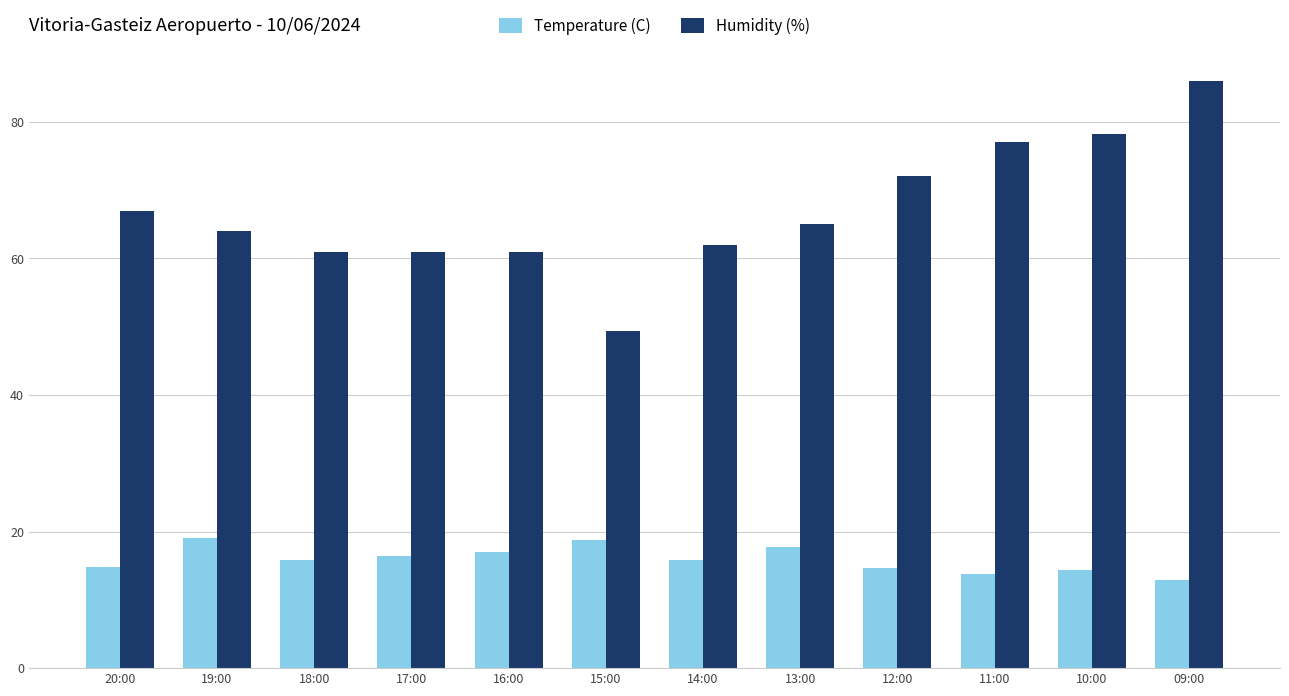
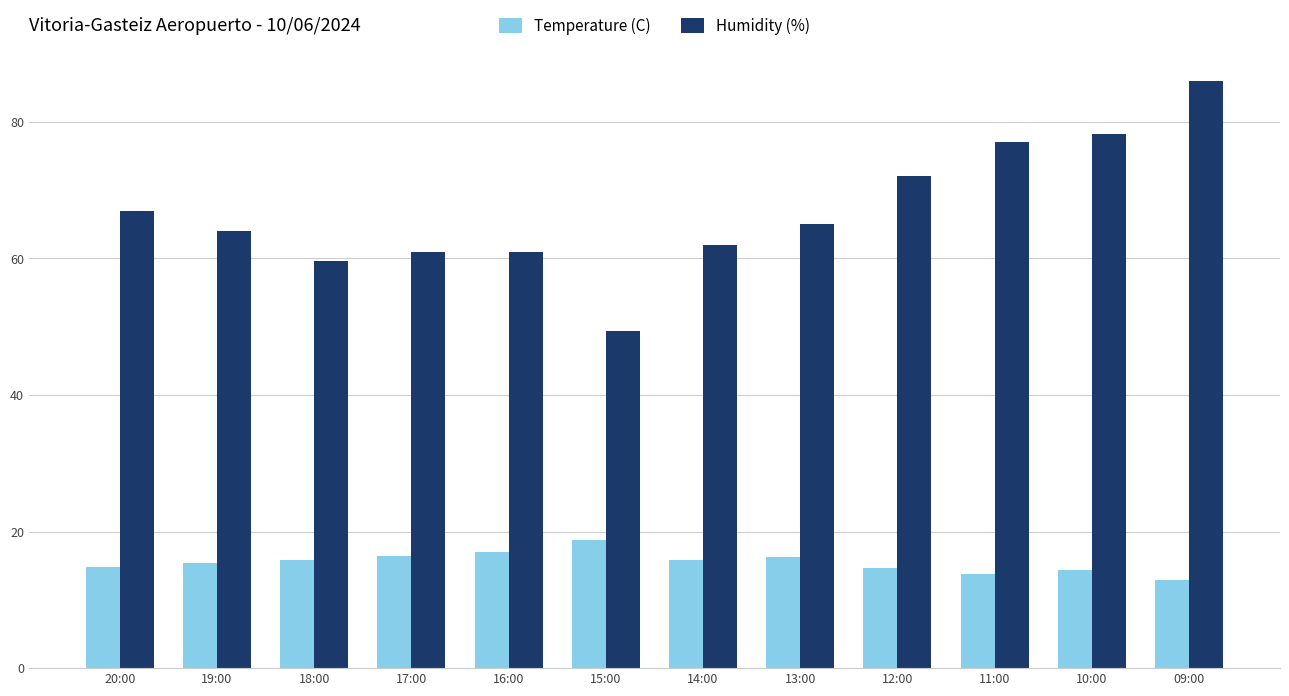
Temperature (C), 19:00: 19 -> 15
Humidity (%), 18:00: 61 -> 60
Temperature (C), 13:00: 18 -> 16
